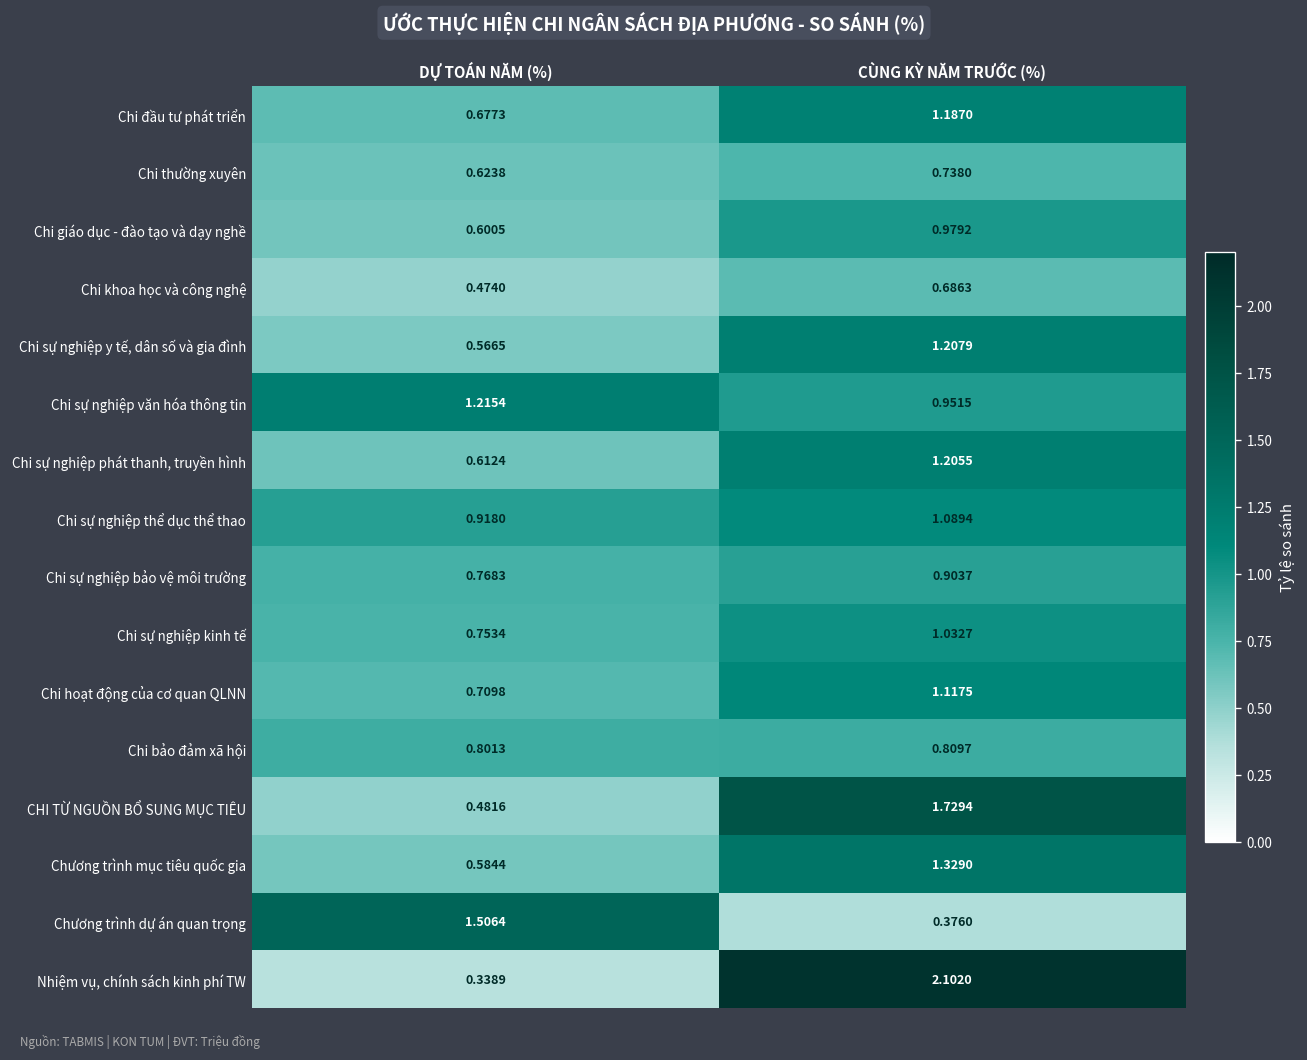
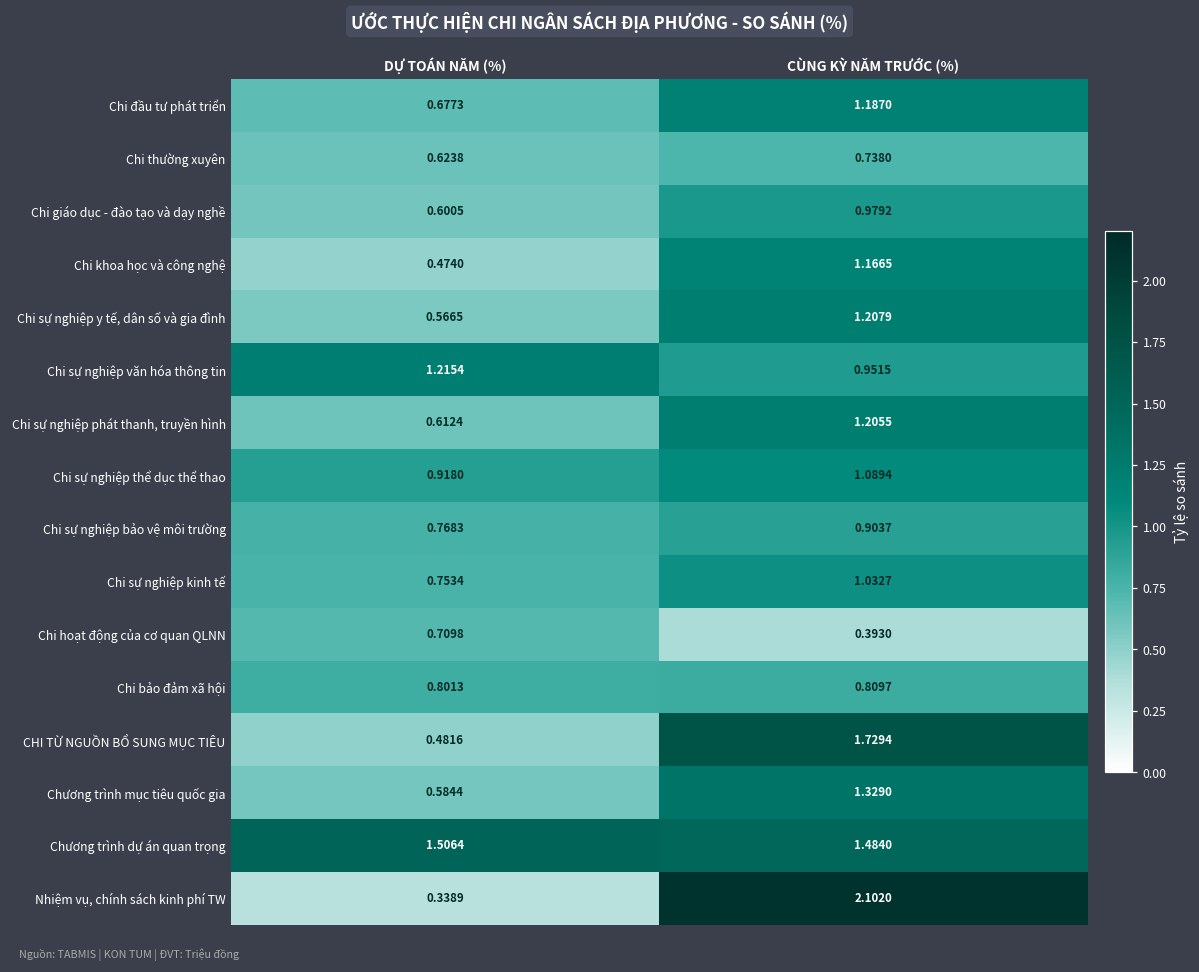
Chi khoa học và công nghệ, CÙNG KỲ NĂM TRƯỚC (%): 0.6863 -> 1.1665
Chi hoạt động của cơ quan QLNN, CÙNG KỲ NĂM TRƯỚC (%): 1.1175 -> 0.3930
Chương trình dự án quan trọng, CÙNG KỲ NĂM TRƯỚC (%): 0.3760 -> 1.4840
